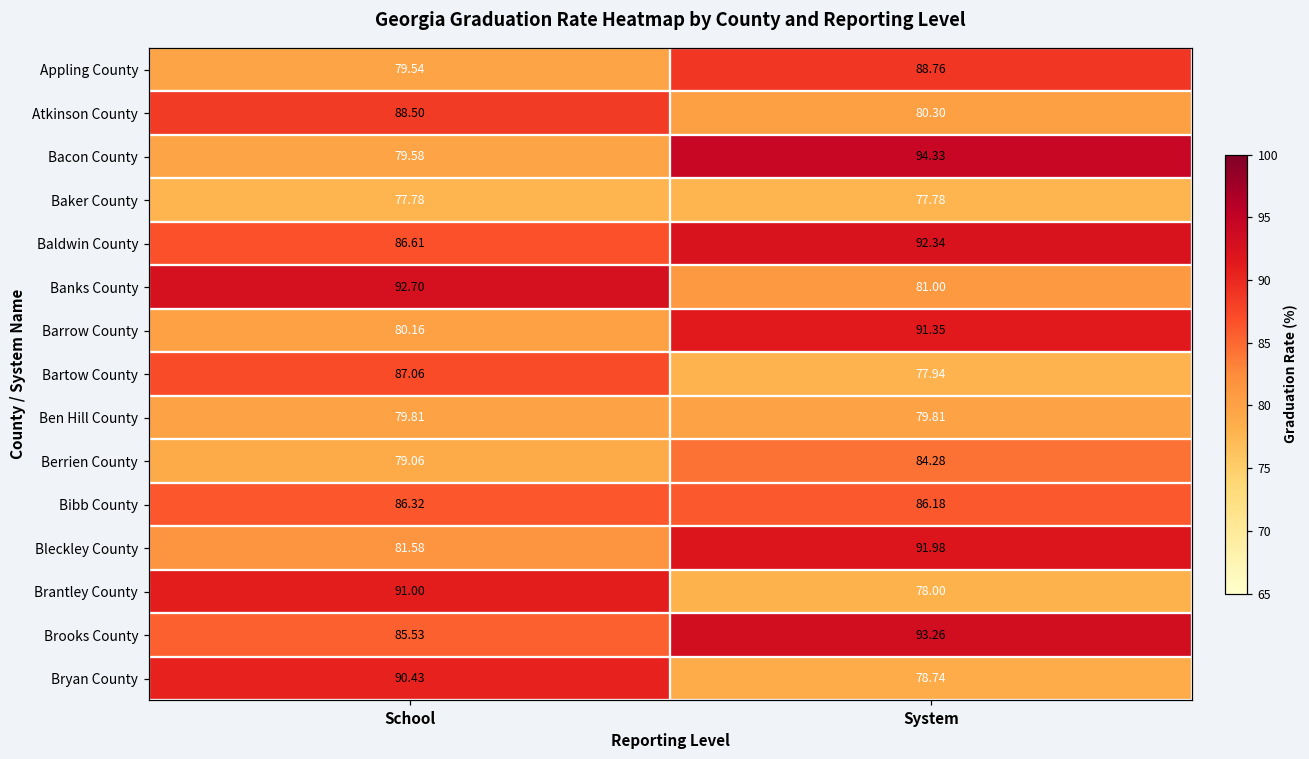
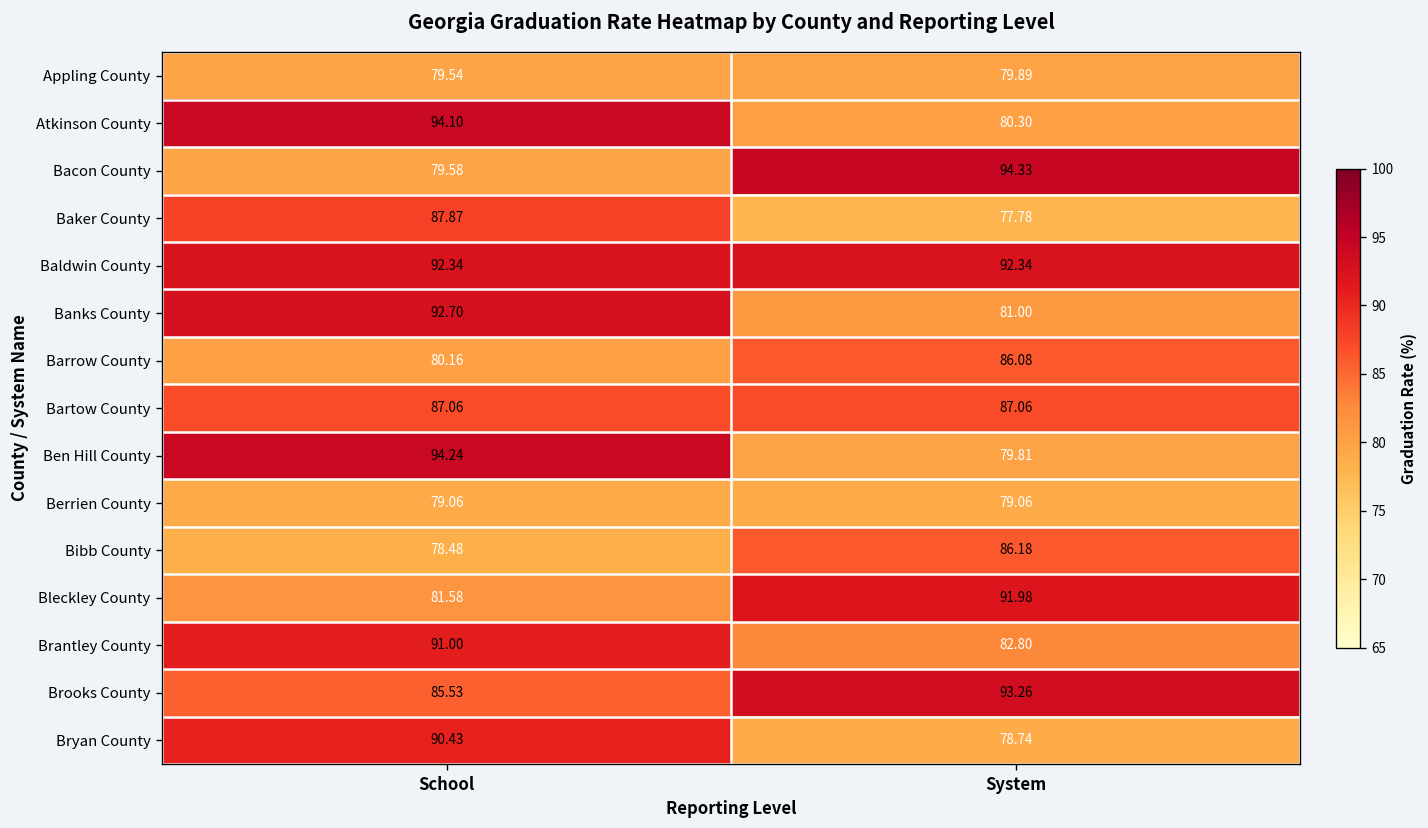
Appling County, System: 88.76 -> 79.89
Atkinson County, School: 88.50 -> 94.10
Baker County, School: 77.78 -> 87.87
Baldwin County, School: 86.61 -> 92.34
Barrow County, System: 91.35 -> 86.08
Bartow County, System: 77.94 -> 87.06
Ben Hill County, School: 79.81 -> 94.24
Berrien County, System: 84.28 -> 79.06
Bibb County, School: 86.32 -> 78.48
Brantley County, System: 78.00 -> 82.80
